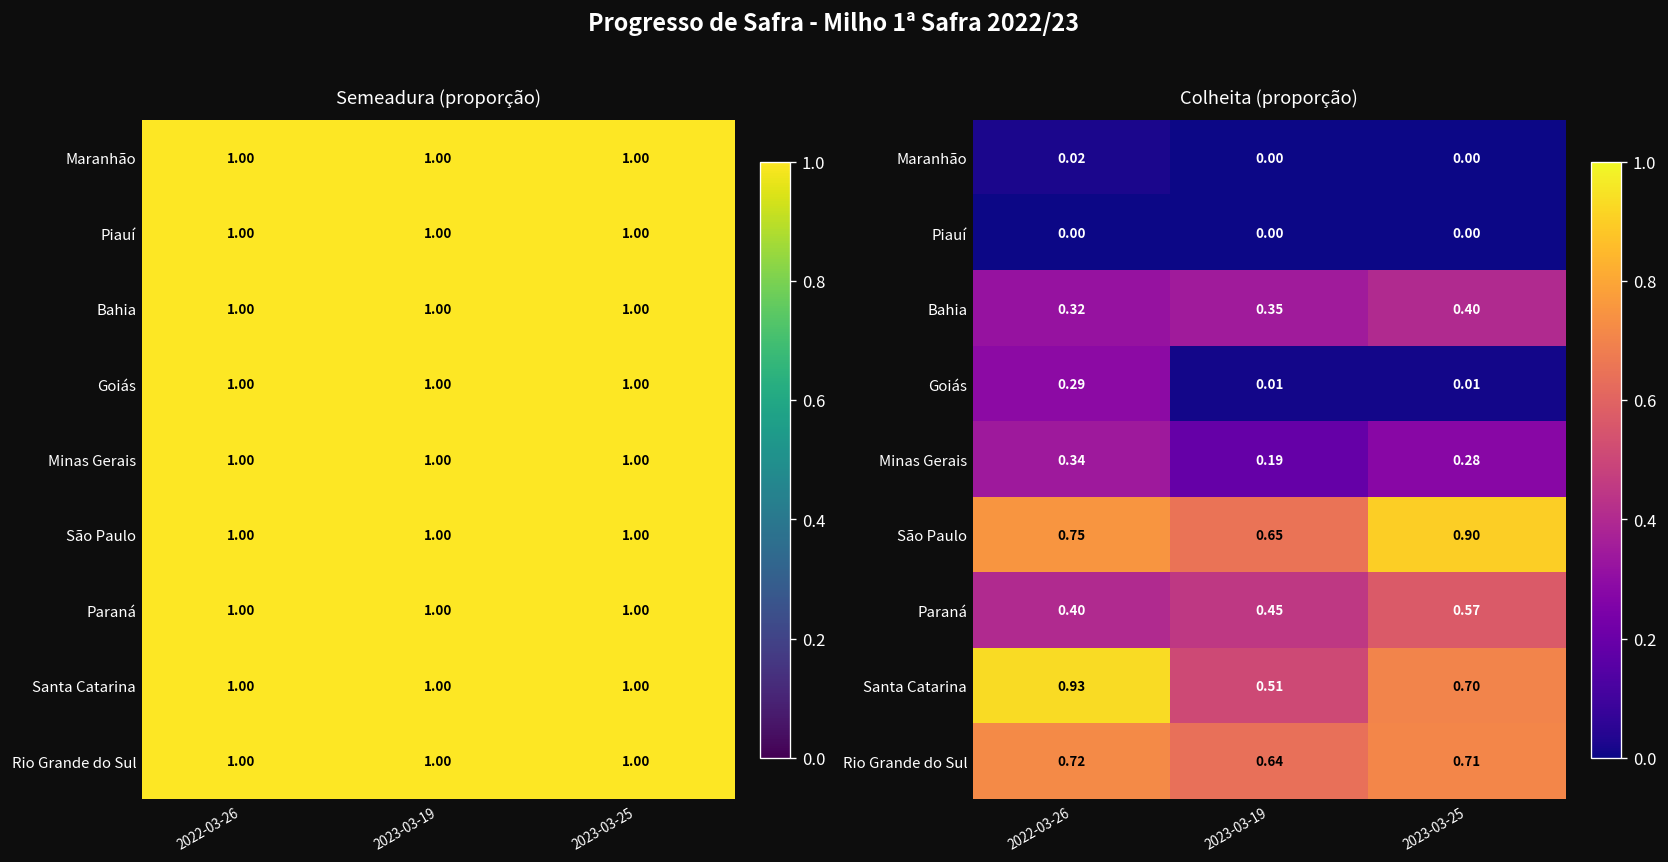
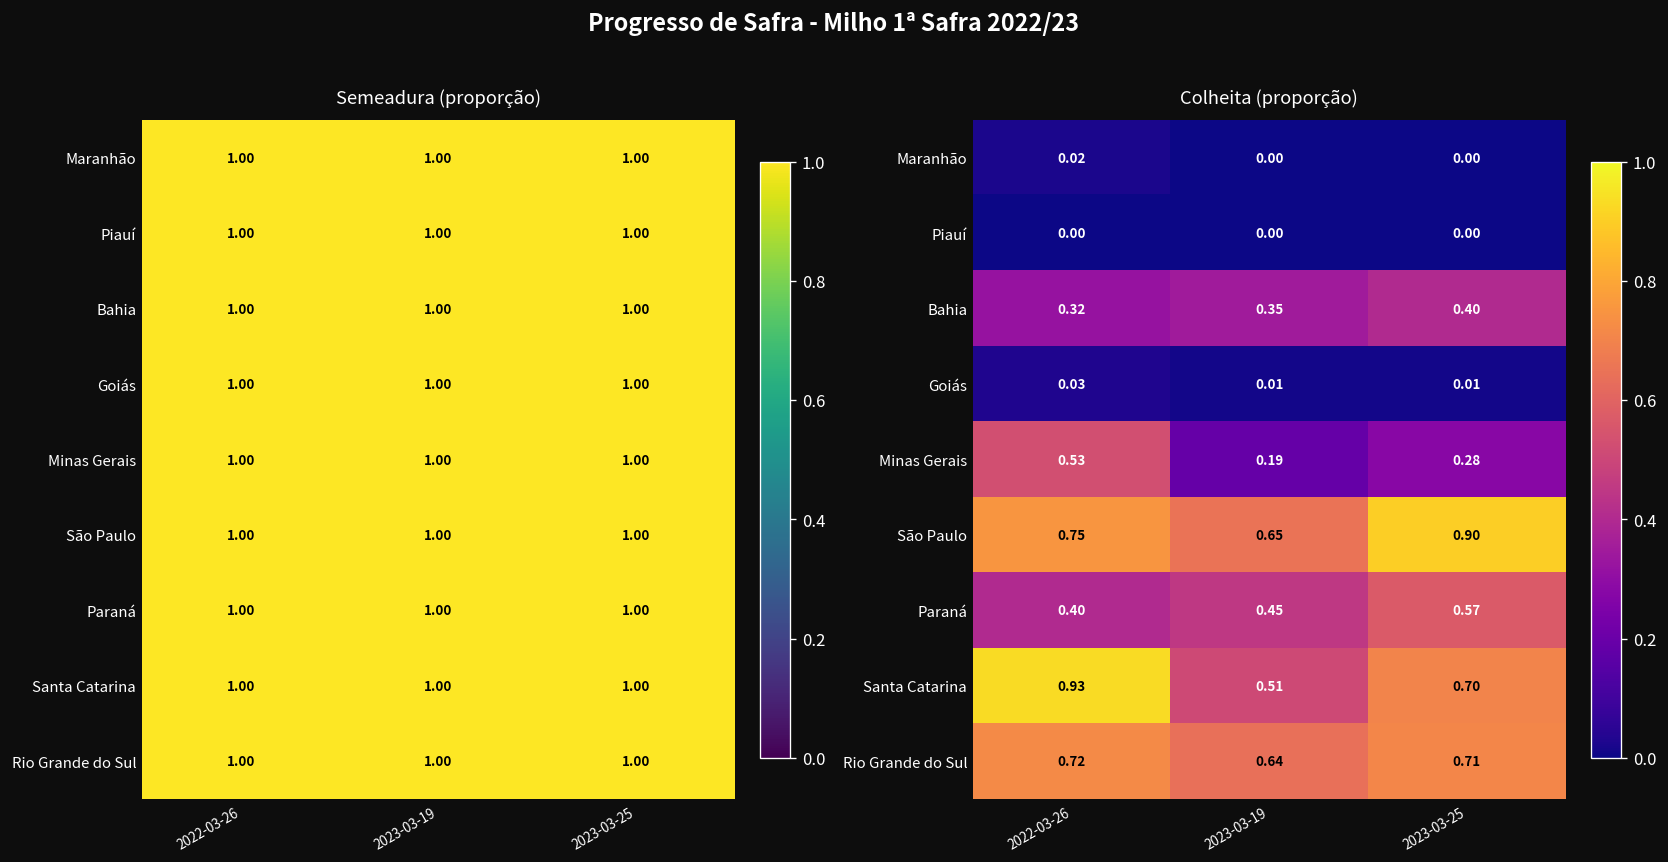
Colheita (proporção), Goiás, 2022-03-26: 0.29 -> 0.03
Colheita (proporção), Minas Gerais, 2022-03-26: 0.34 -> 0.53
